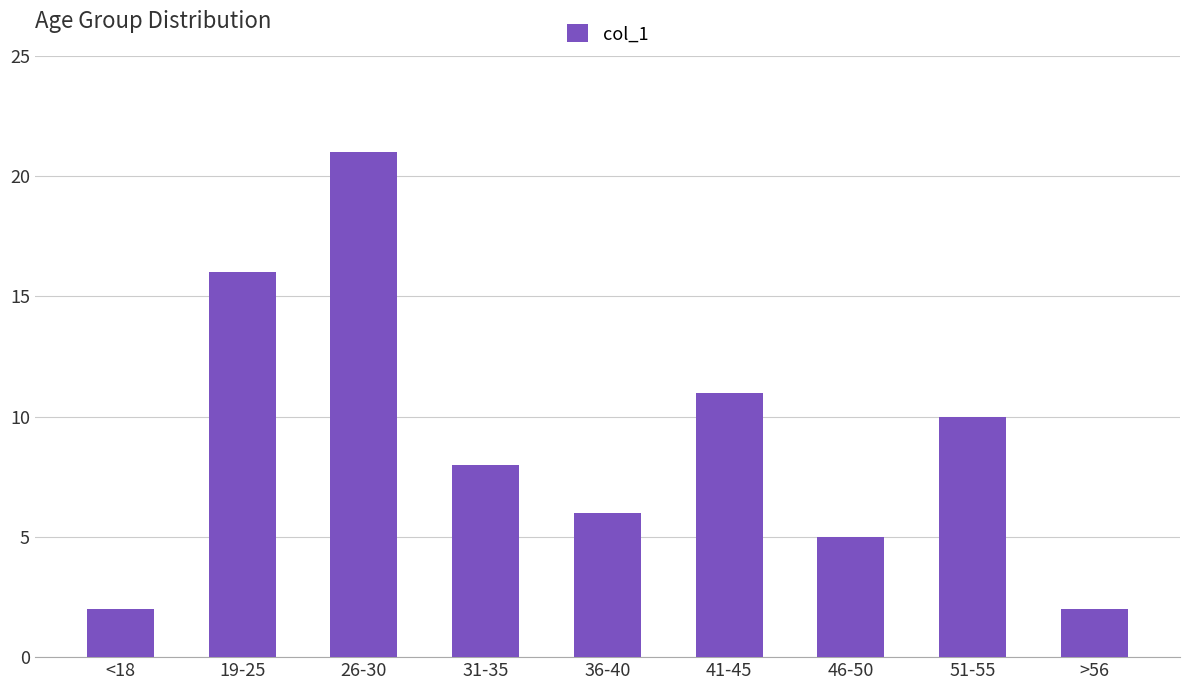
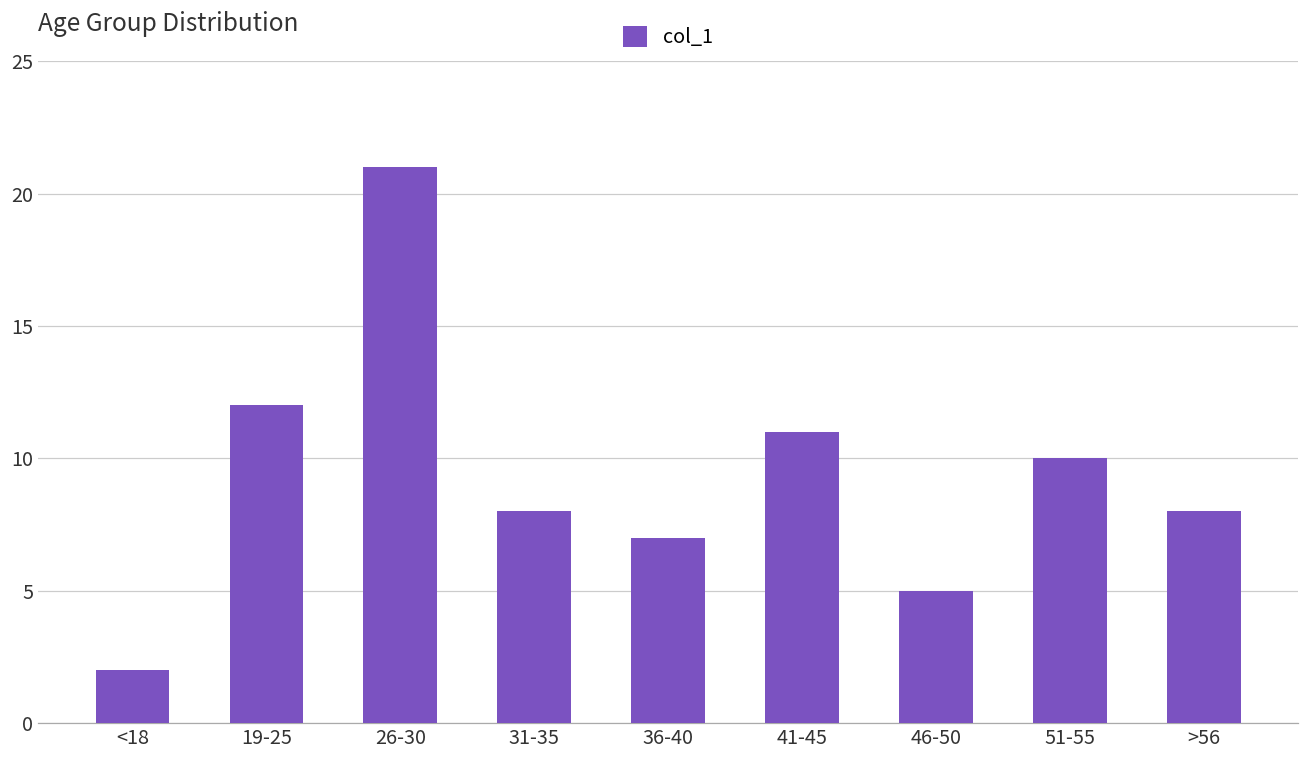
19-25: 16 -> 12
36-40: 6 -> 7
>56: 2 -> 8
